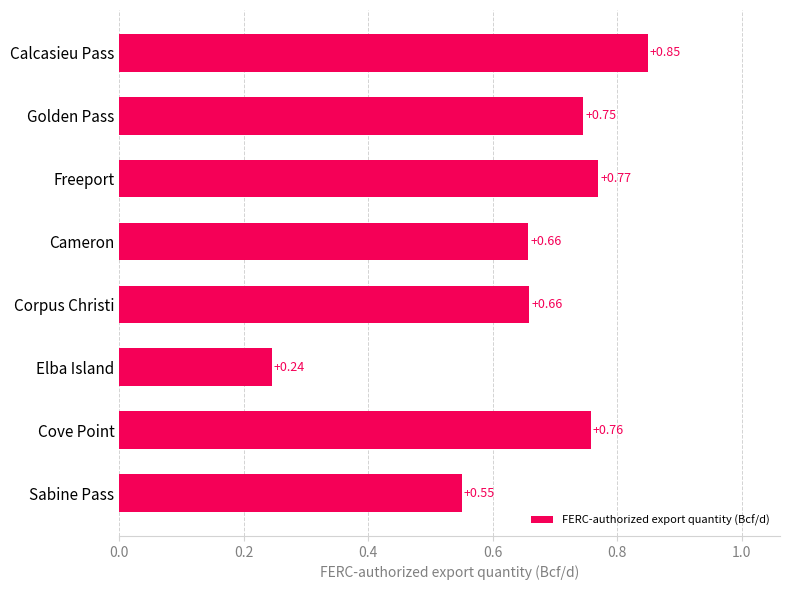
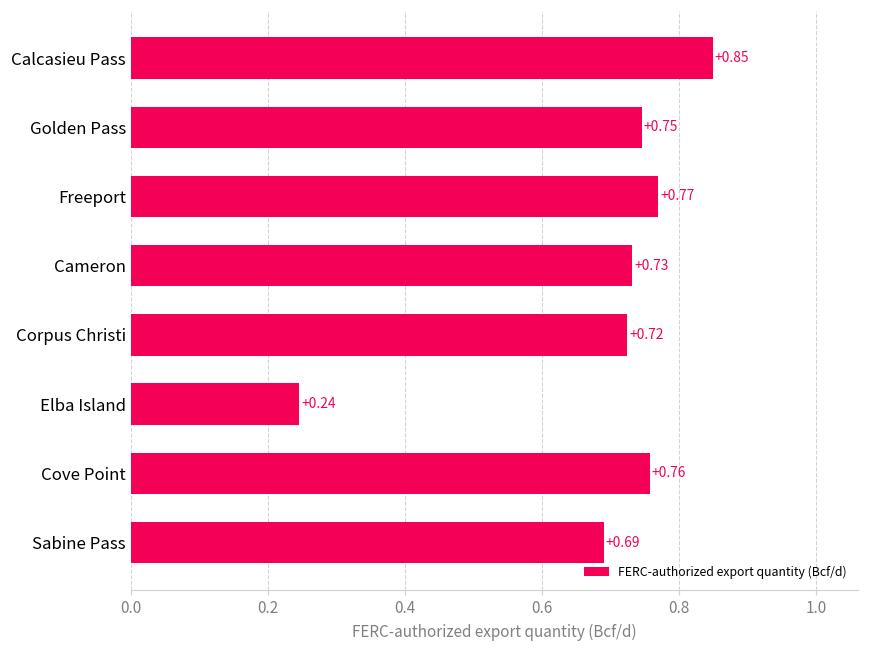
Cameron: +0.66 -> +0.73
Corpus Christi: +0.66 -> +0.72
Sabine Pass: +0.55 -> +0.69
